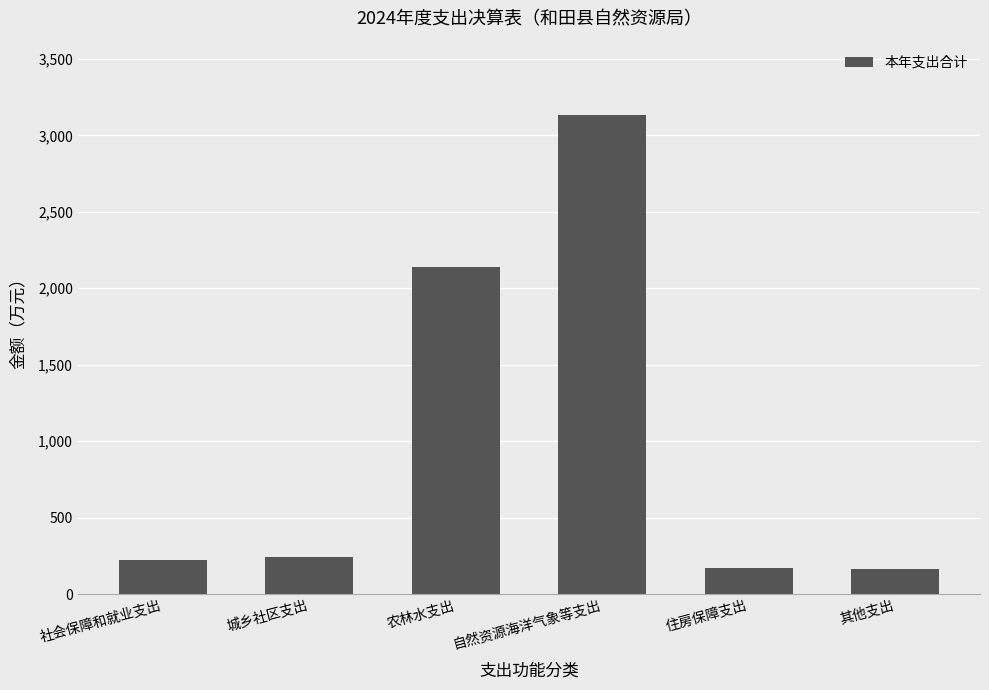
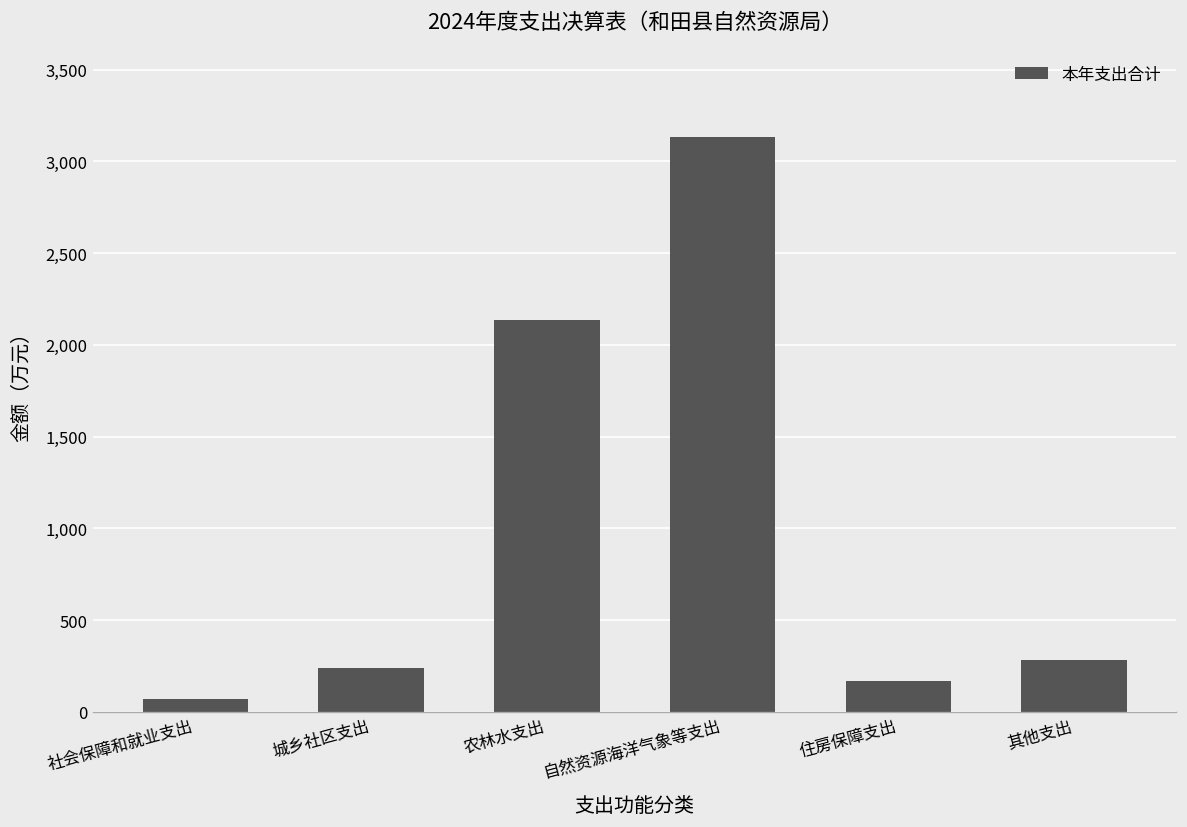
社会保障和就业支出: 220 -> 70
其他支出: 170 -> 280
